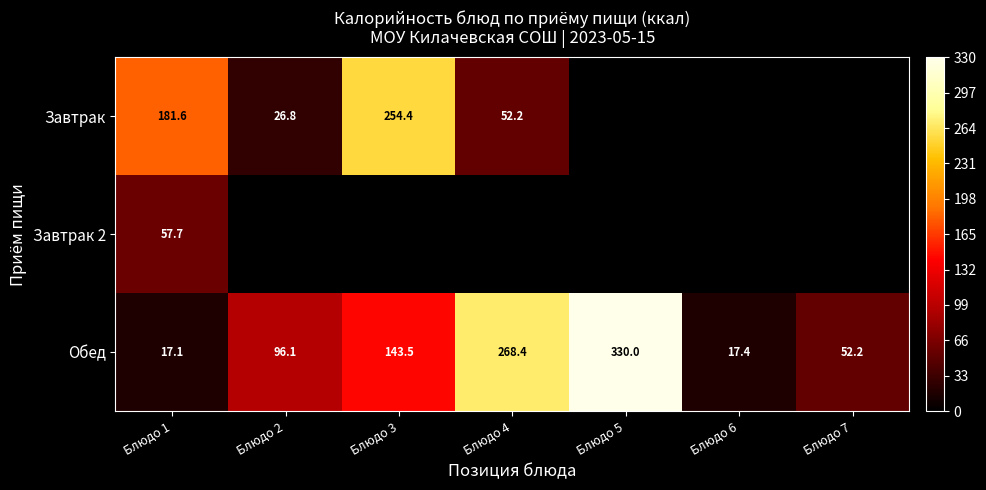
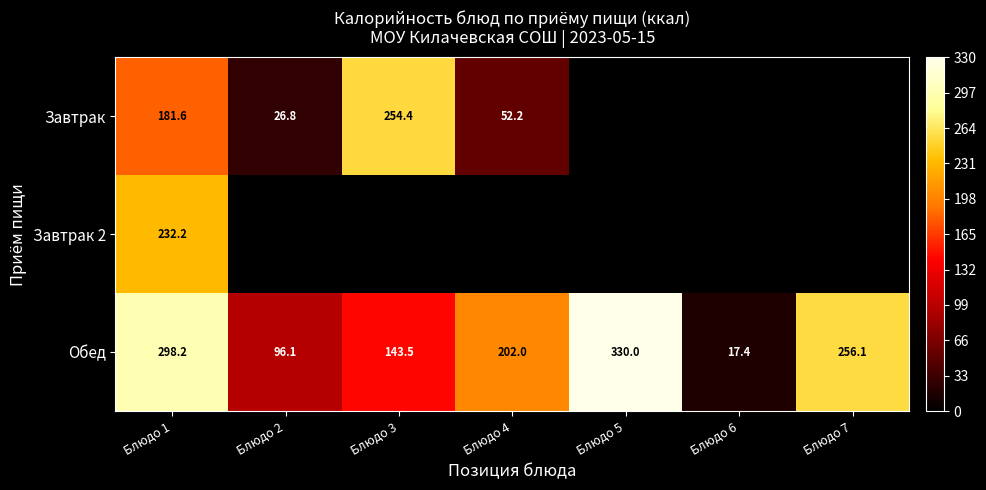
Завтрак 2, Блюдо 1: 57.7 -> 232.2
Обед, Блюдо 1: 17.1 -> 298.2
Обед, Блюдо 4: 268.4 -> 202.0
Обед, Блюдо 7: 52.2 -> 256.1
